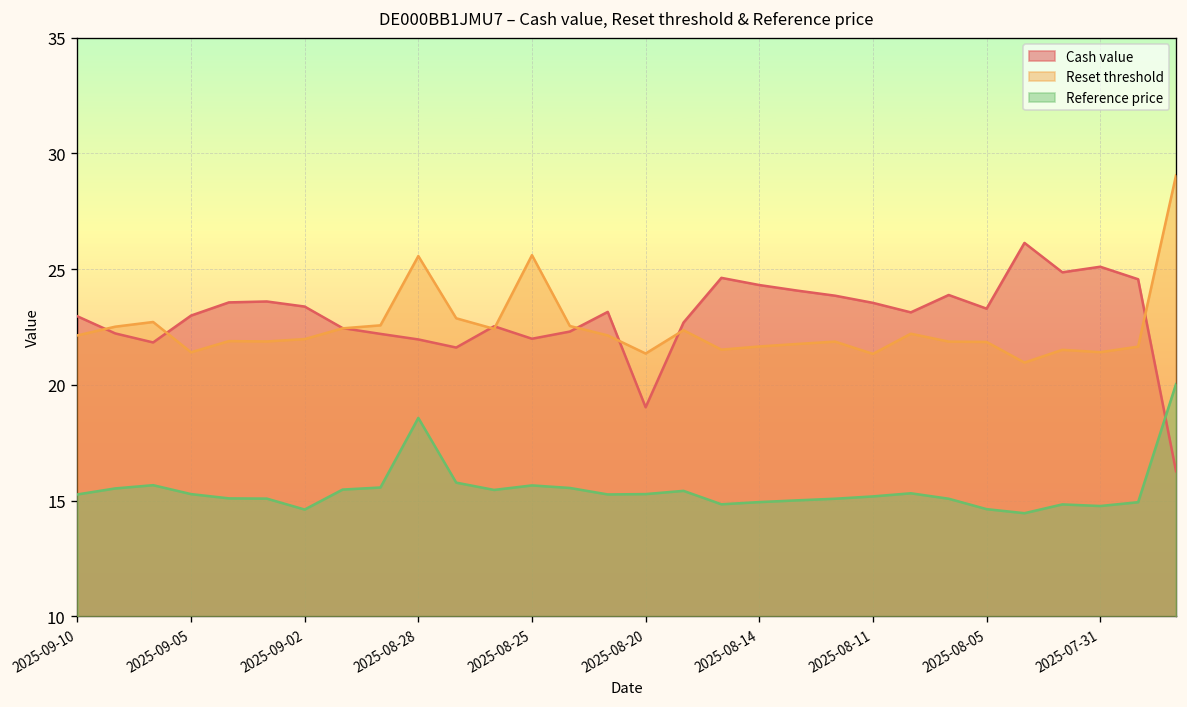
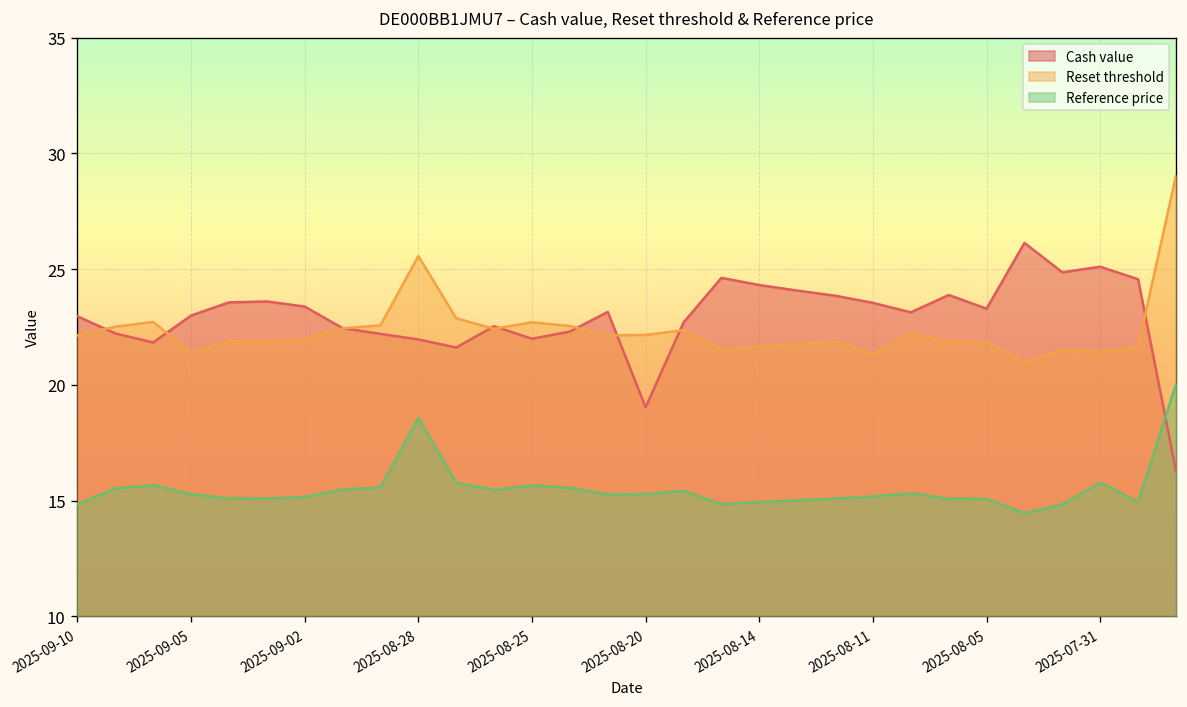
Reference price, 2025-09-10: 15.3 -> 14.8
Reference price, 2025-09-02: 14.6 -> 15.2
Reset threshold, 2025-08-25: 25.6 -> 22.7
Reset threshold, 2025-08-20: 21.4 -> 22.2
Reference price, 2025-08-05: 14.6 -> 15.1
Reference price, 2025-07-31: 14.8 -> 15.8
